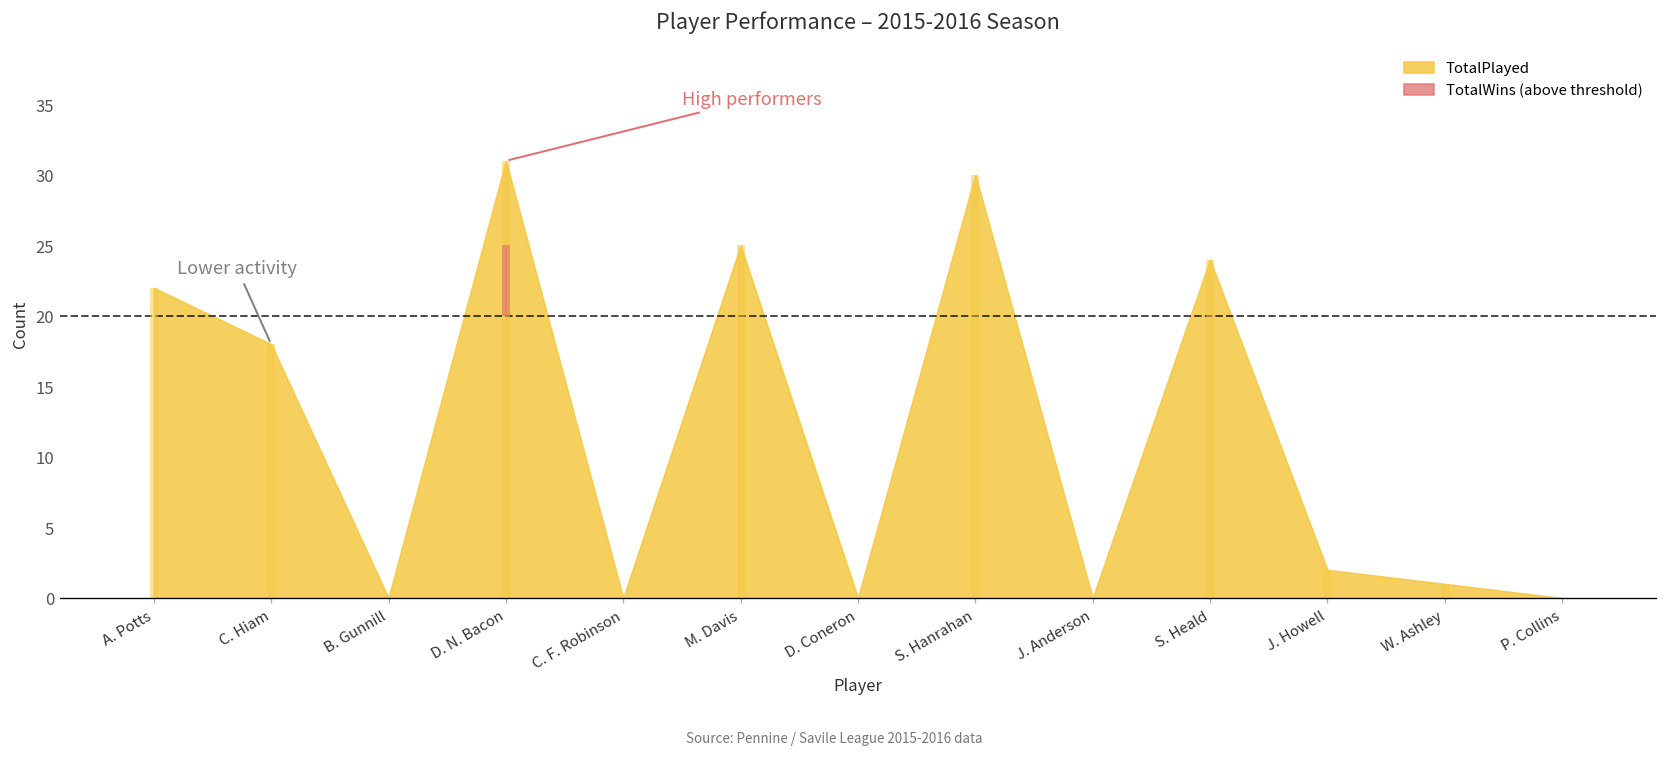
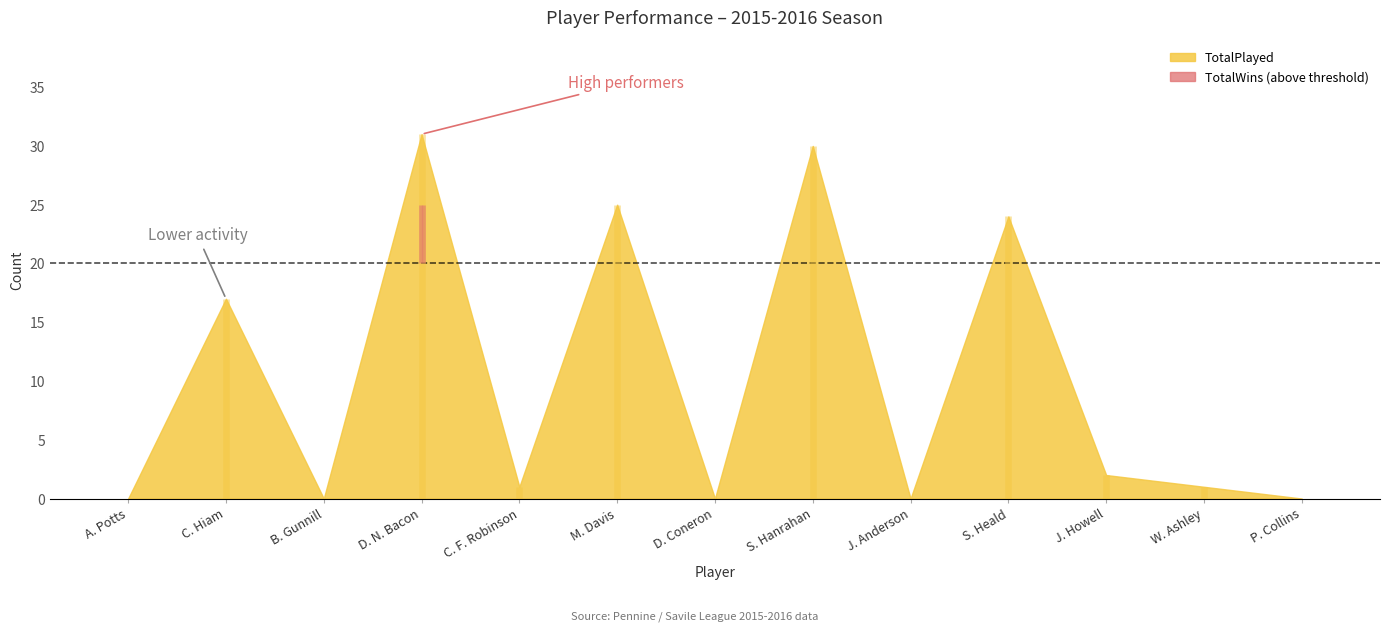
A. Potts: 22 -> 0
C. Hiam: 18 -> 17
C. F. Robinson: 0 -> 1
